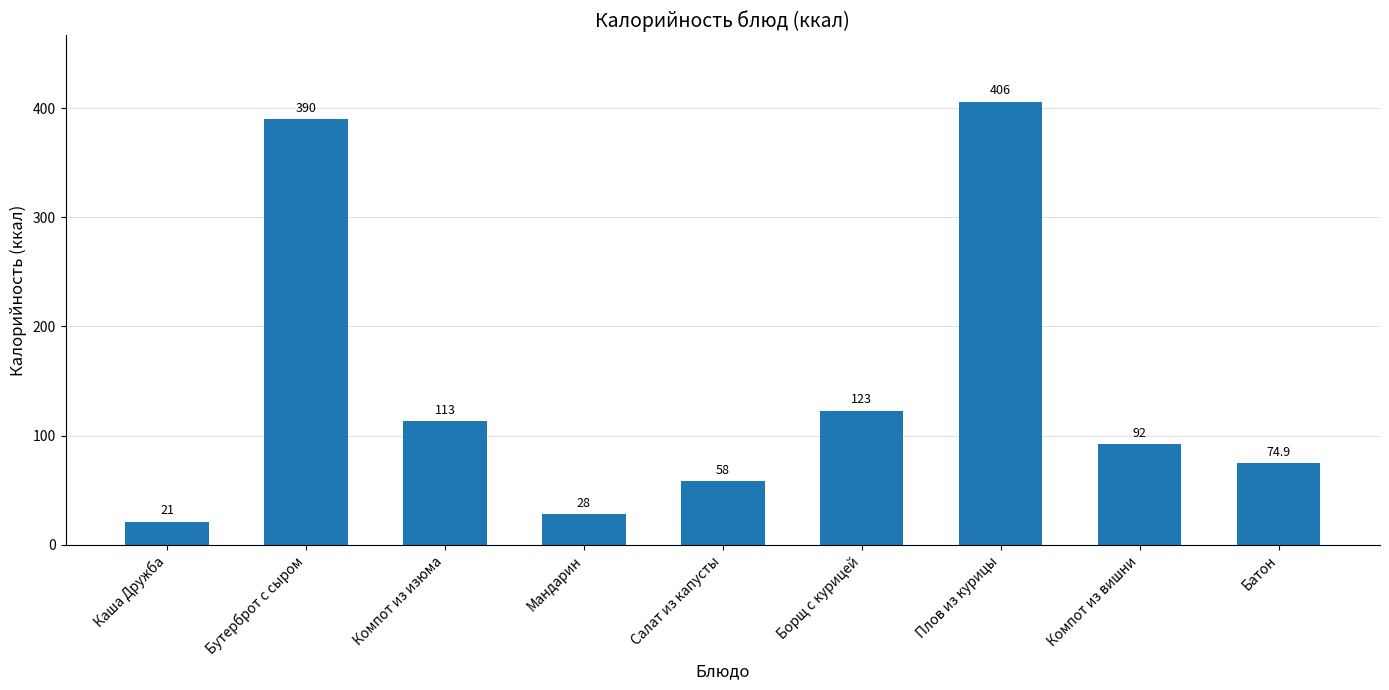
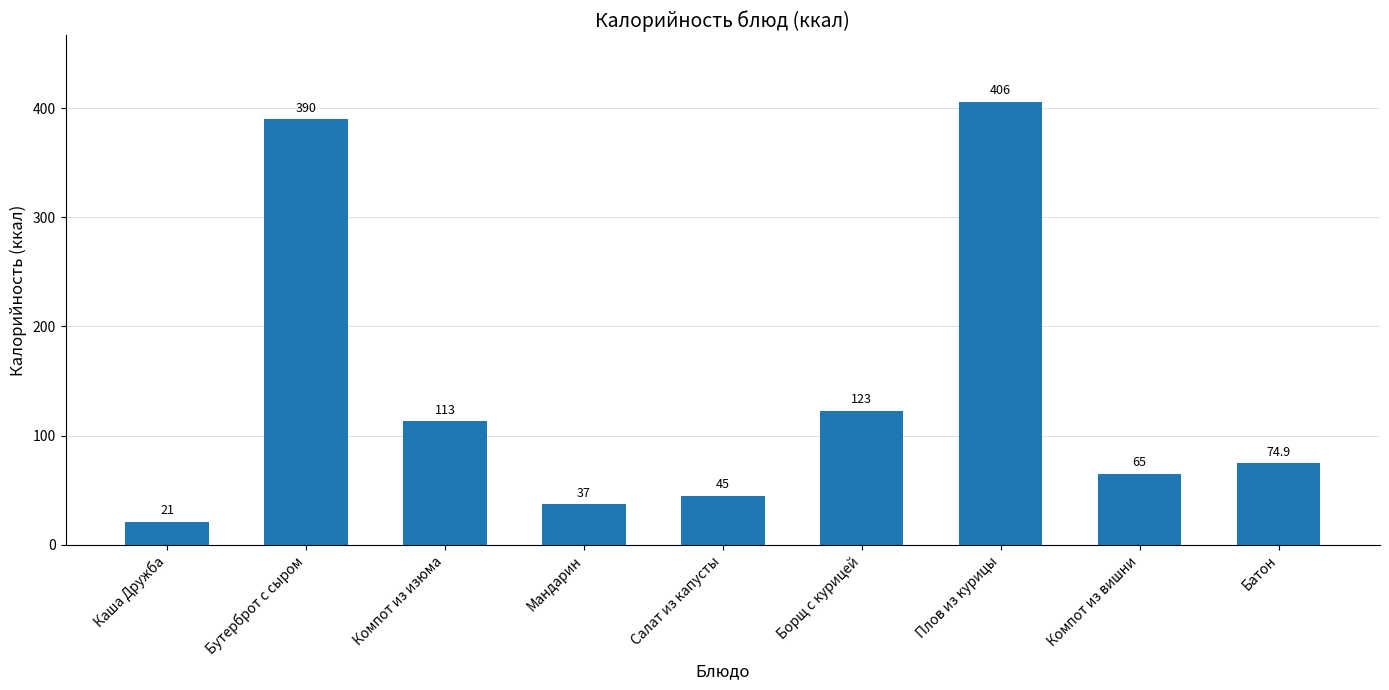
Мандарин: 28 -> 37
Салат из капусты: 58 -> 45
Компот из вишни: 92 -> 65
